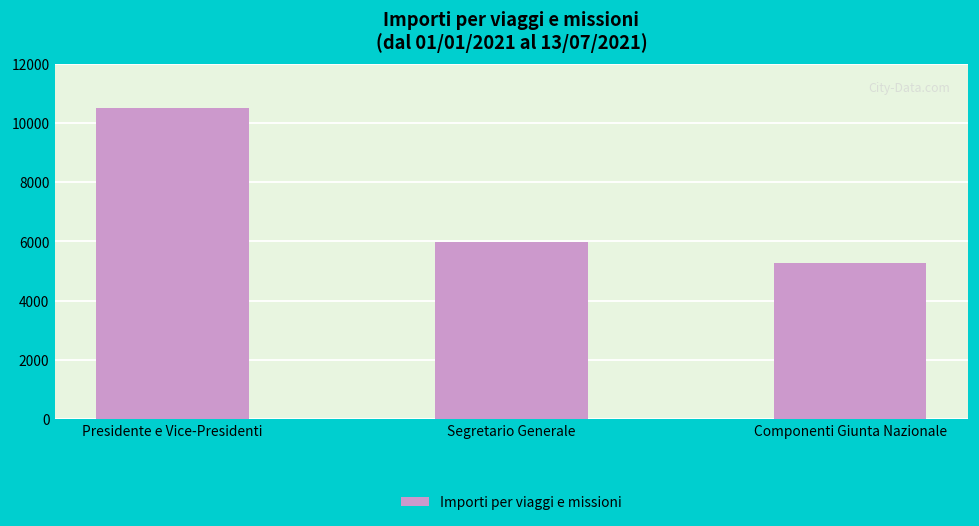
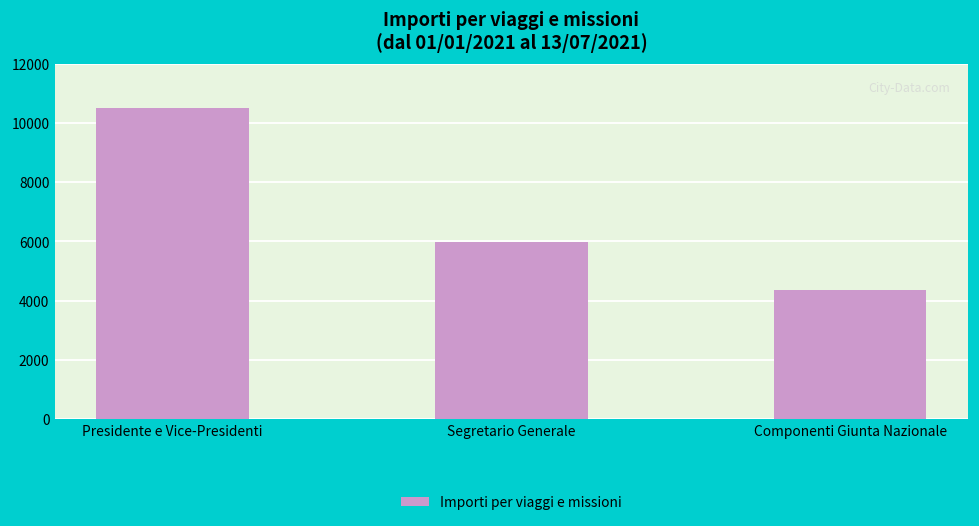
Componenti Giunta Nazionale: 5300 -> 4400
